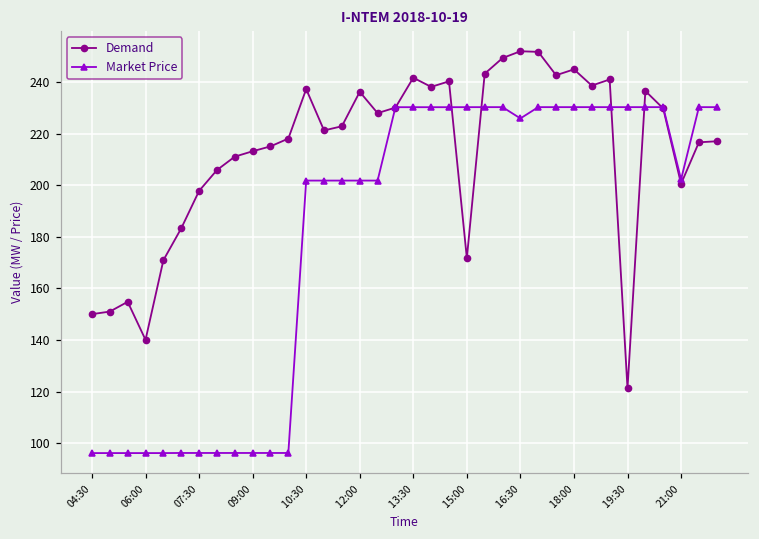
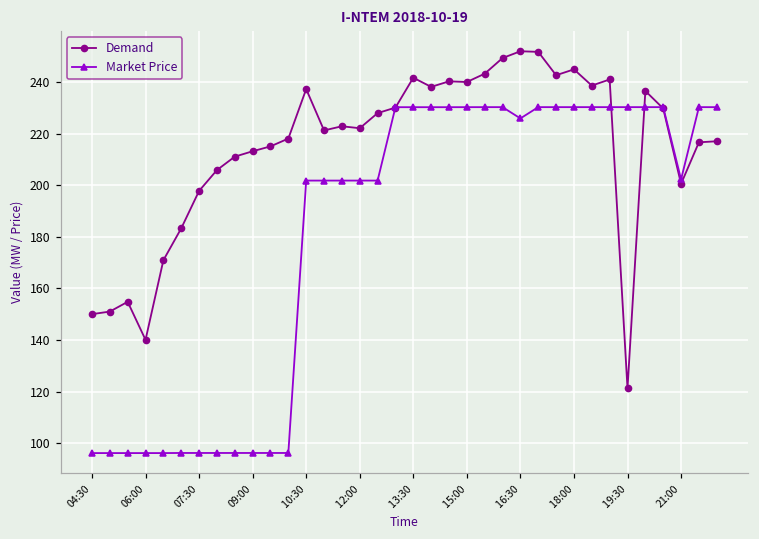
Demand, 12:00: 236 -> 222
Demand, 15:00: 172 -> 240
